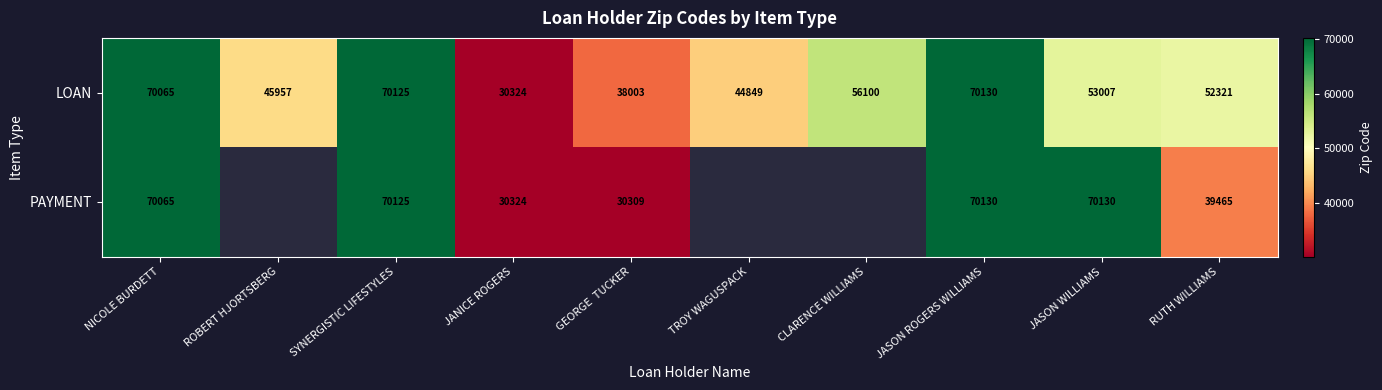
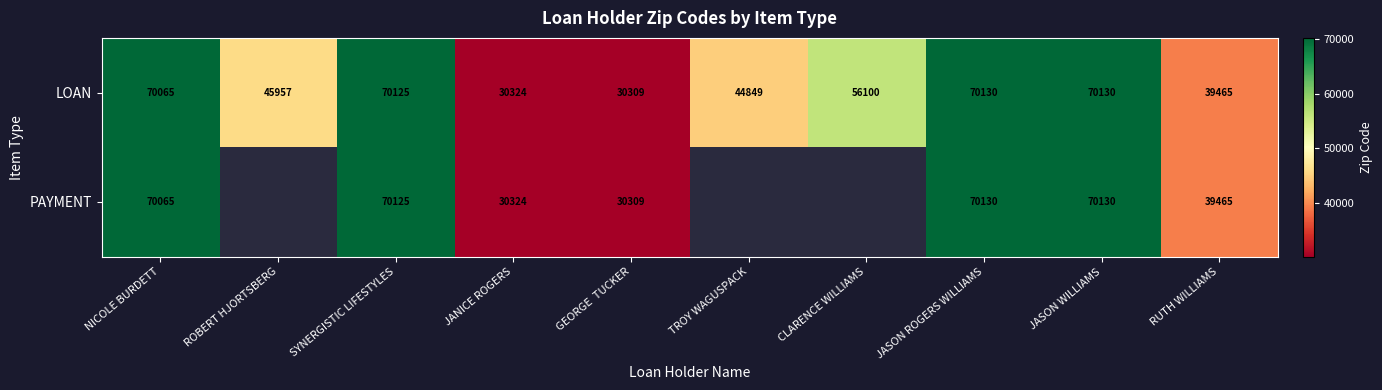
LOAN, GEORGE TUCKER: 38003 -> 30309
LOAN, JASON WILLIAMS: 53007 -> 70130
LOAN, RUTH WILLIAMS: 52321 -> 39465
